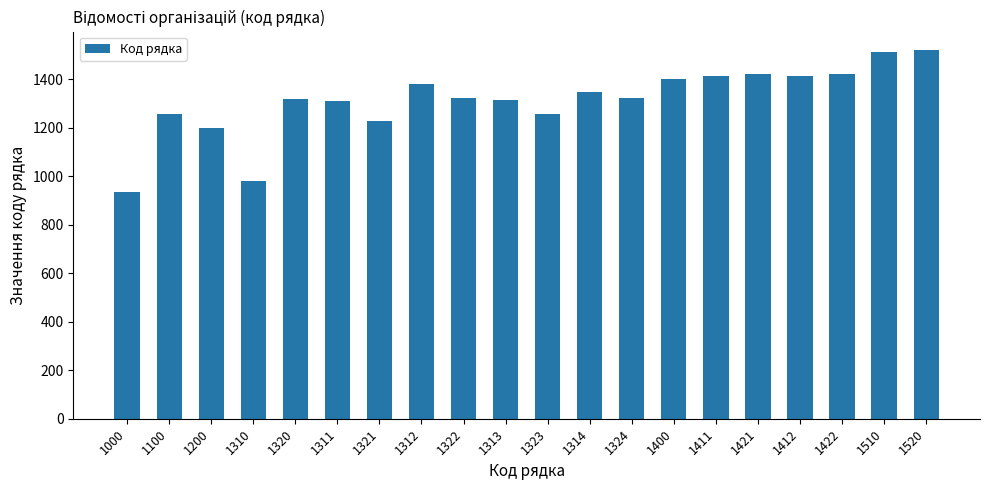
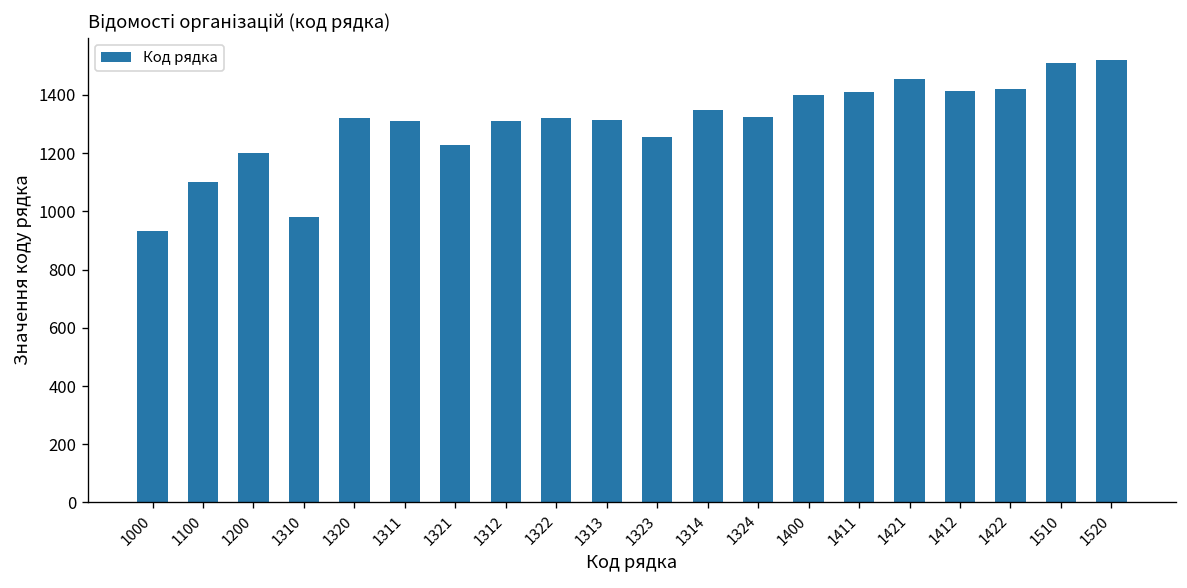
1100: 1260 -> 1100
1312: 1380 -> 1310
1421: 1420 -> 1460
